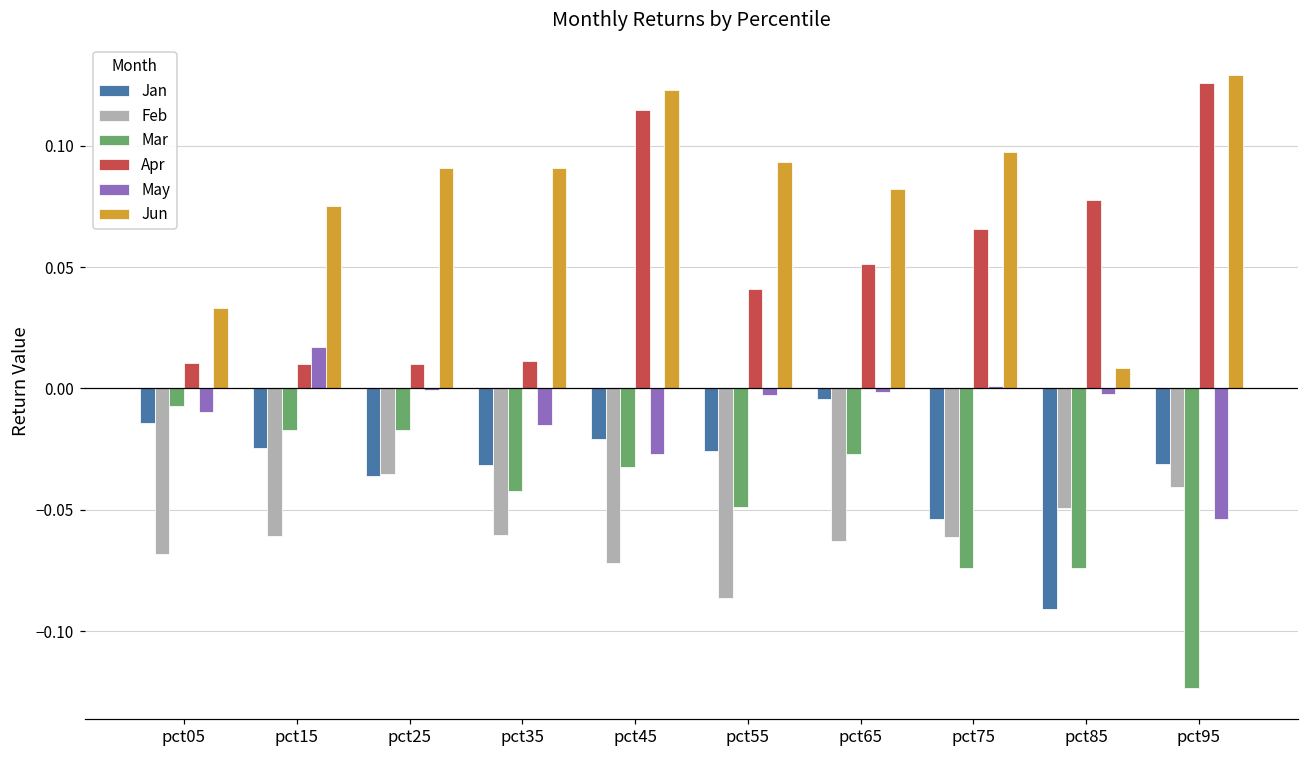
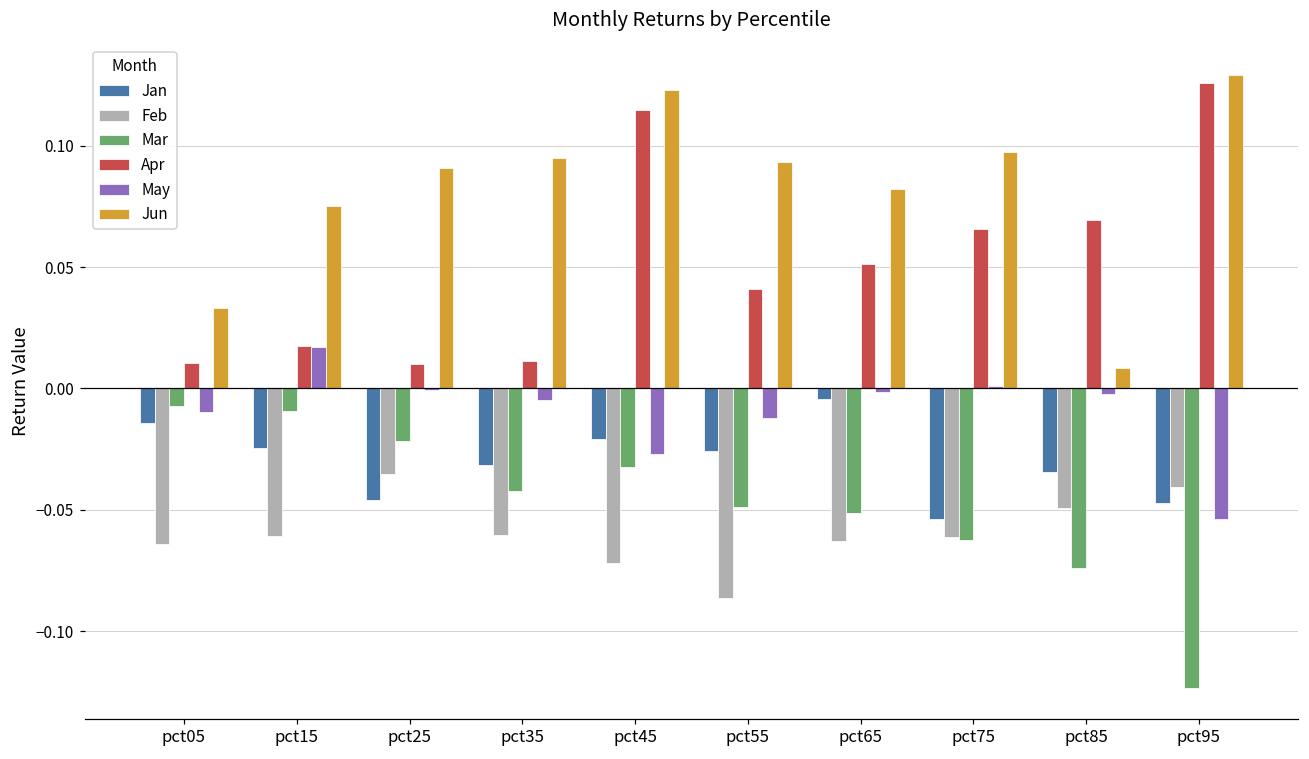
Feb, pct05: -0.068 -> -0.064
Mar, pct15: -0.017 -> -0.009
Apr, pct15: 0.010 -> 0.017
Jan, pct25: -0.036 -> -0.046
Mar, pct25: -0.017 -> -0.021
May, pct35: -0.015 -> -0.005
Jun, pct35: 0.091 -> 0.095
May, pct55: -0.003 -> -0.012
Mar, pct65: -0.027 -> -0.051
Mar, pct75: -0.074 -> -0.062
Jan, pct85: -0.091 -> -0.035
Apr, pct85: 0.078 -> 0.069
Jan, pct95: -0.031 -> -0.047
